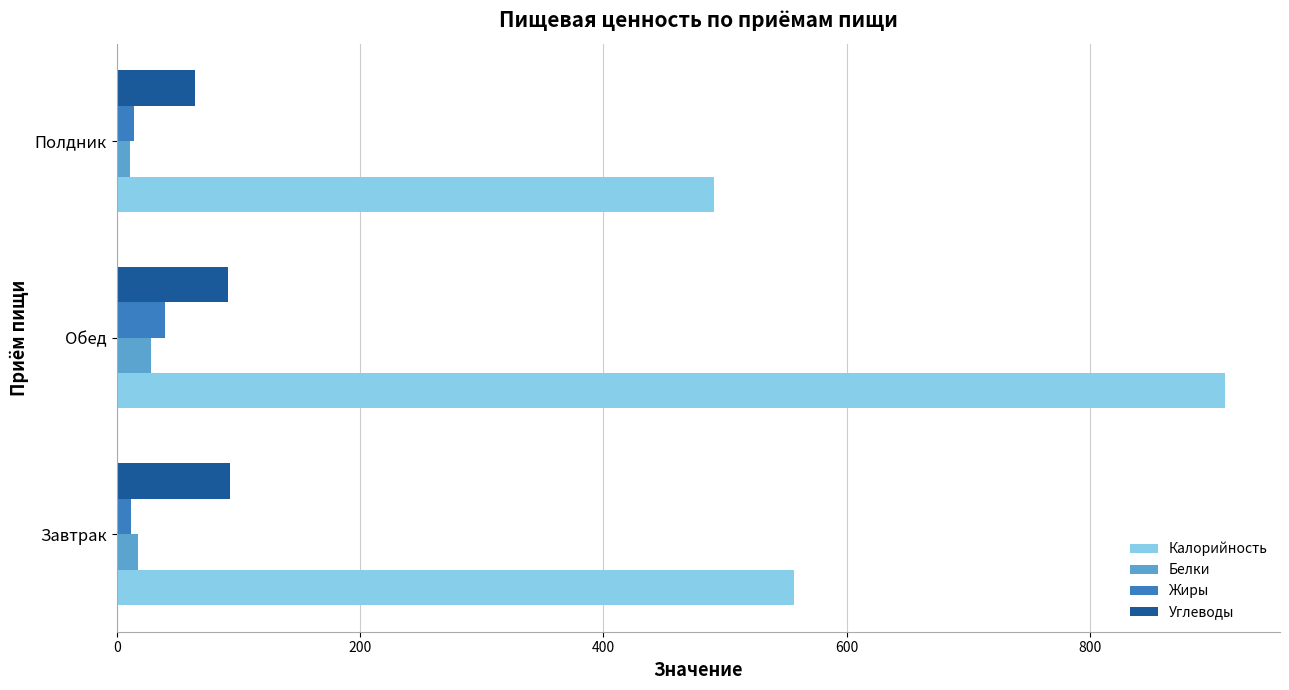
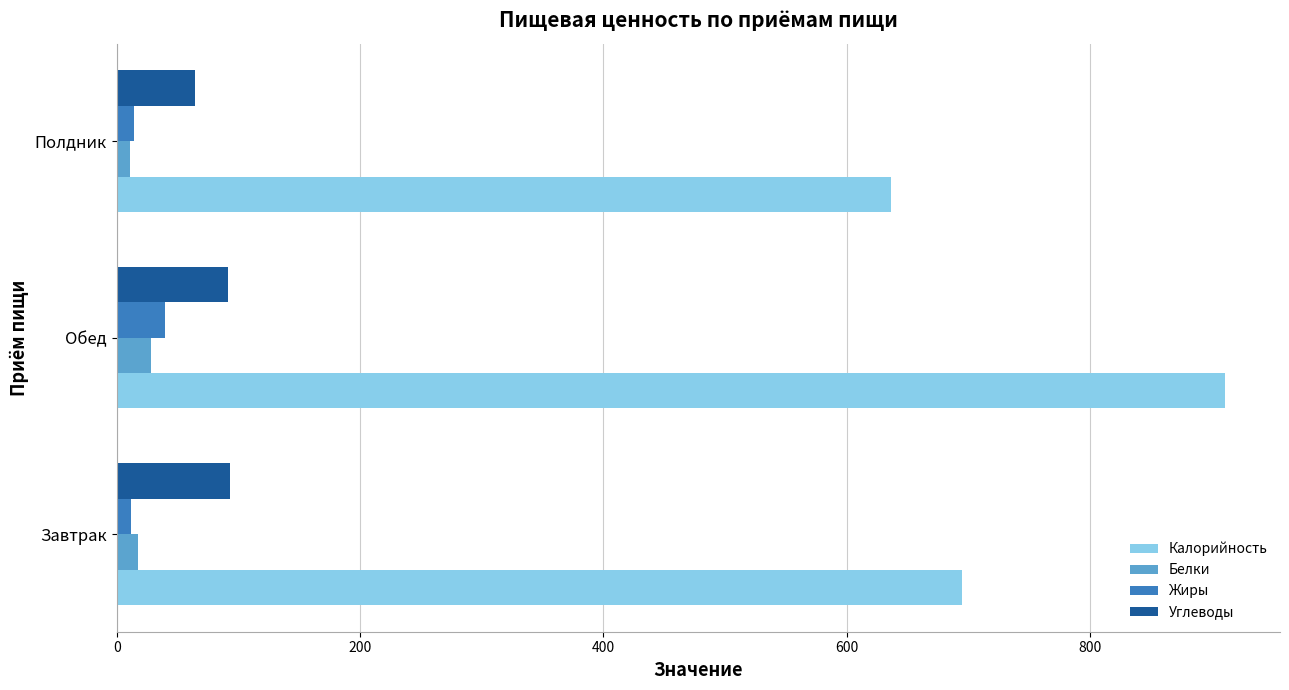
Калорийность, Полдник: 491 -> 636
Калорийность, Завтрак: 557 -> 695
